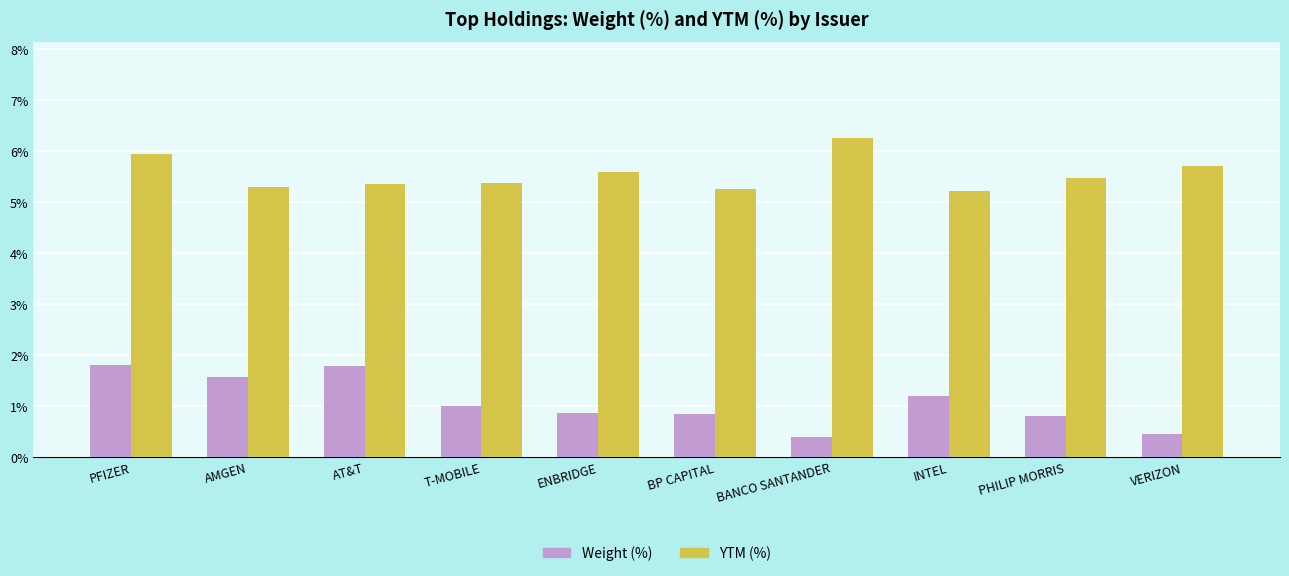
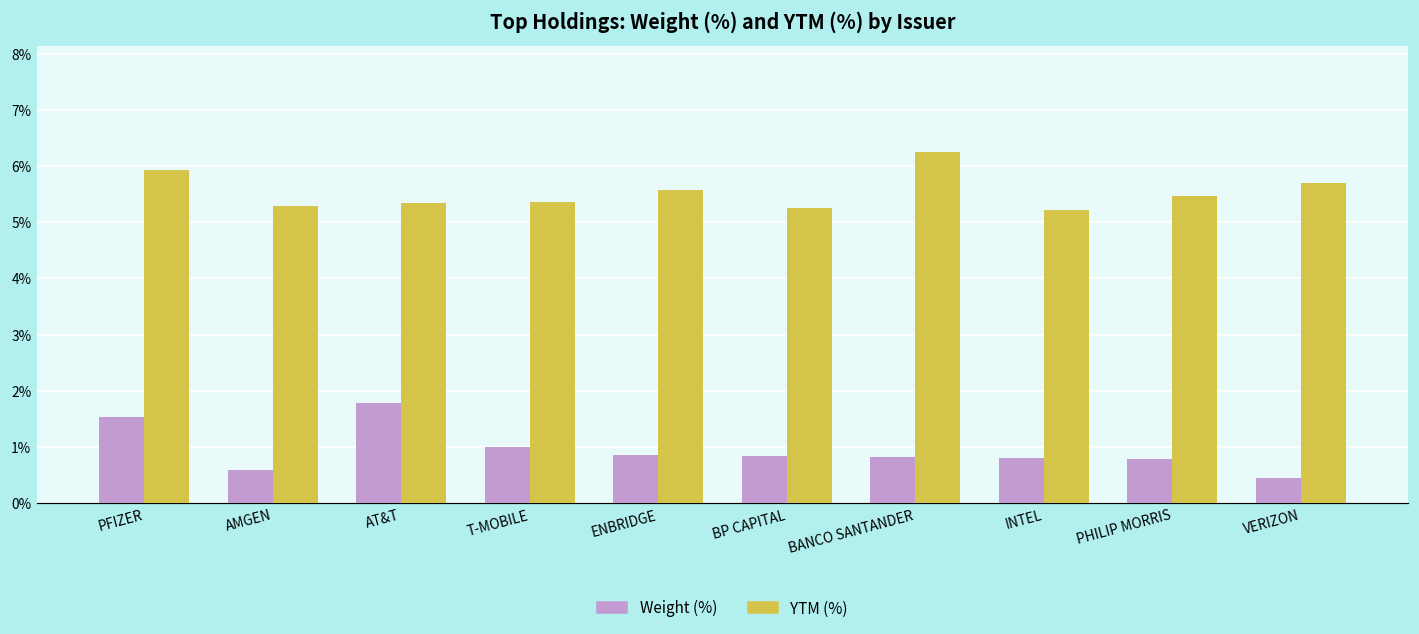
Weight (%), PFIZER: 1.8% -> 1.5%
Weight (%), AMGEN: 1.6% -> 0.6%
Weight (%), BANCO SANTANDER: 0.4% -> 0.8%
Weight (%), INTEL: 1.2% -> 0.8%
